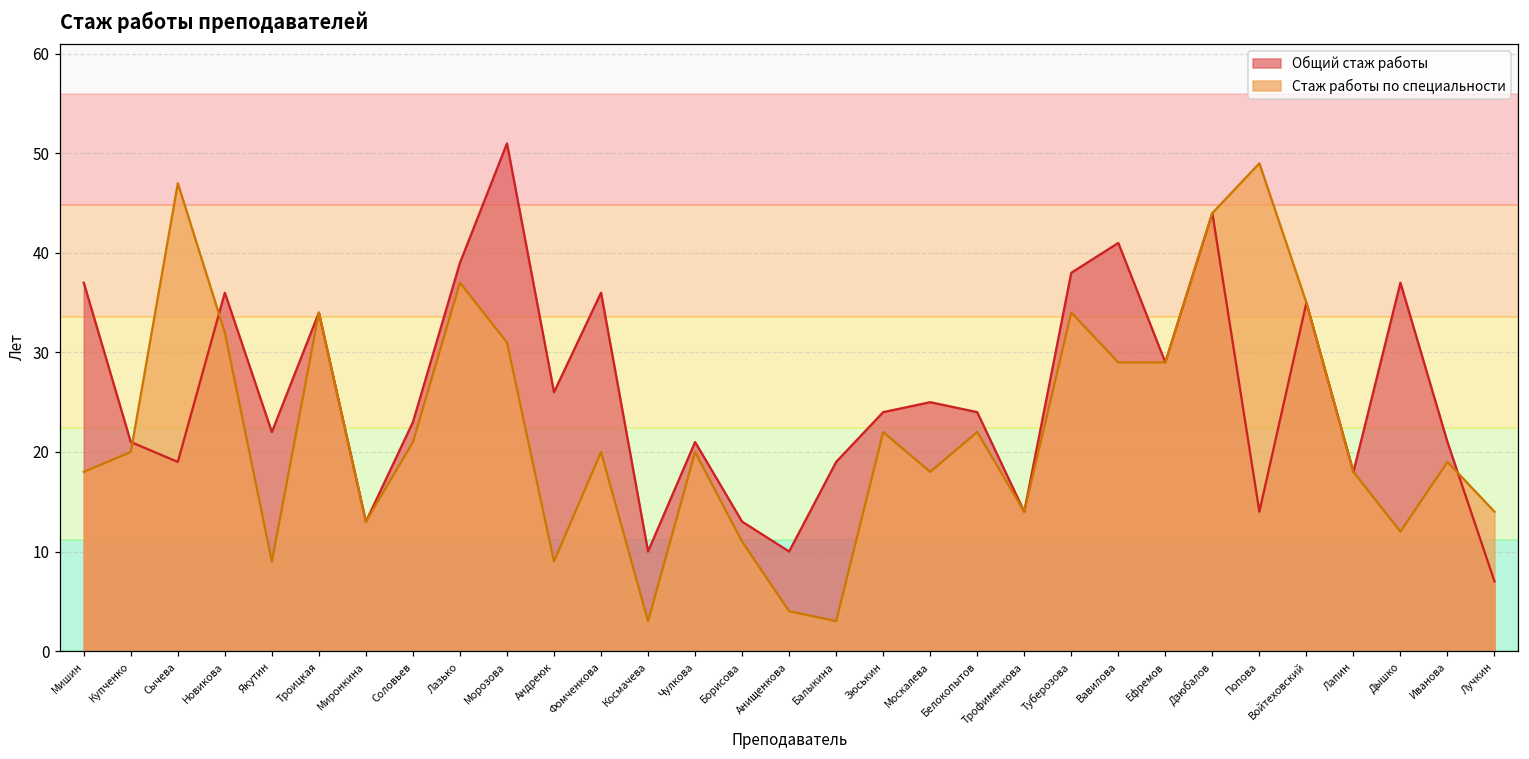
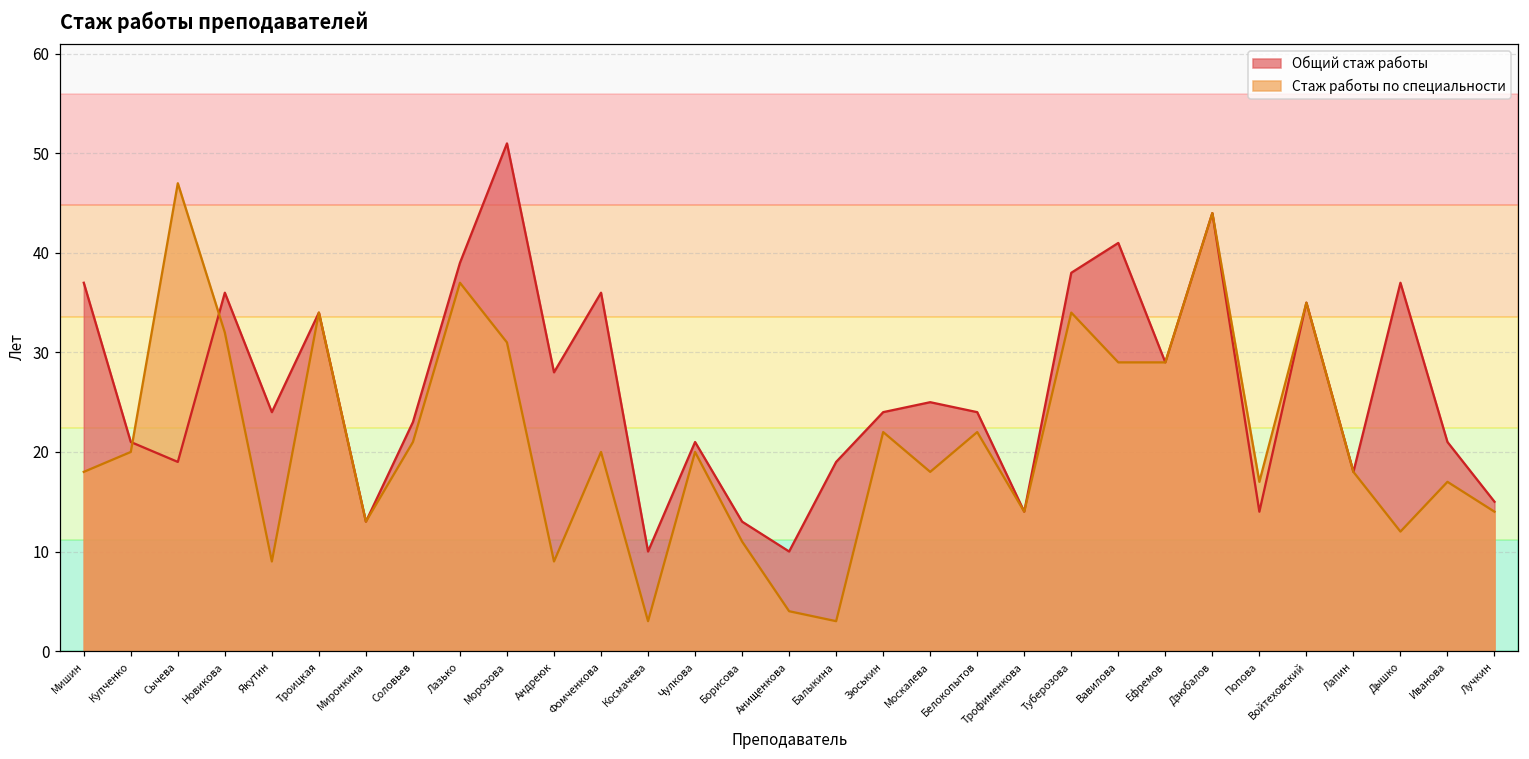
Общий стаж работы, Якутин: 22 -> 24
Общий стаж работы, Андреюк: 26 -> 28
Стаж работы по специальности, Попова: 49 -> 17
Стаж работы по специальности, Иванова: 19 -> 17
Общий стаж работы, Лучкин: 7 -> 15
